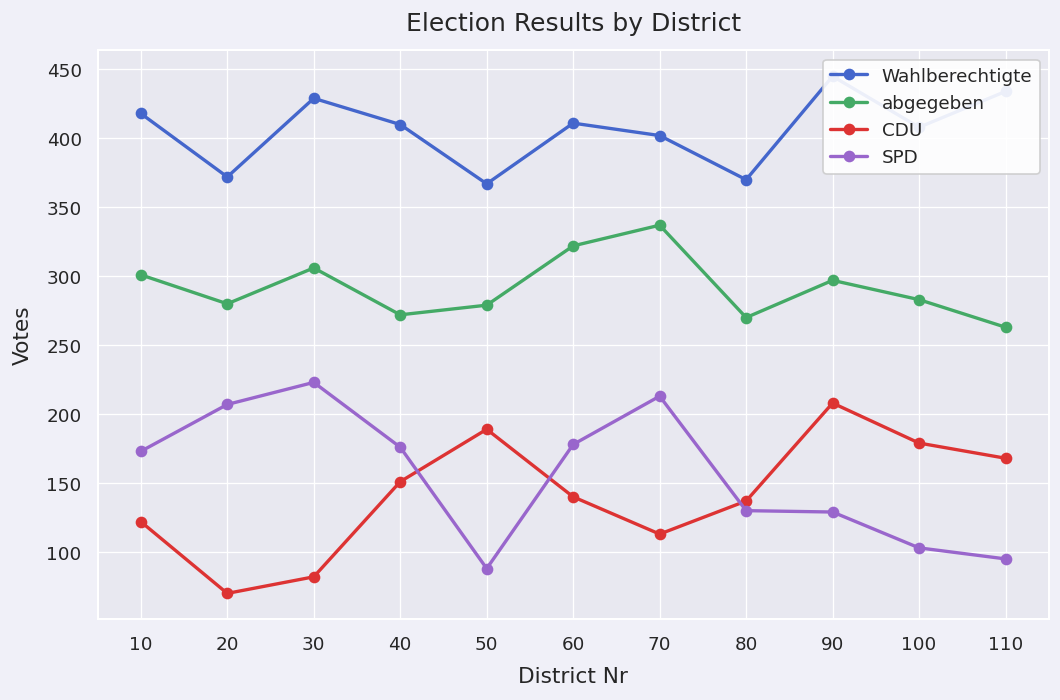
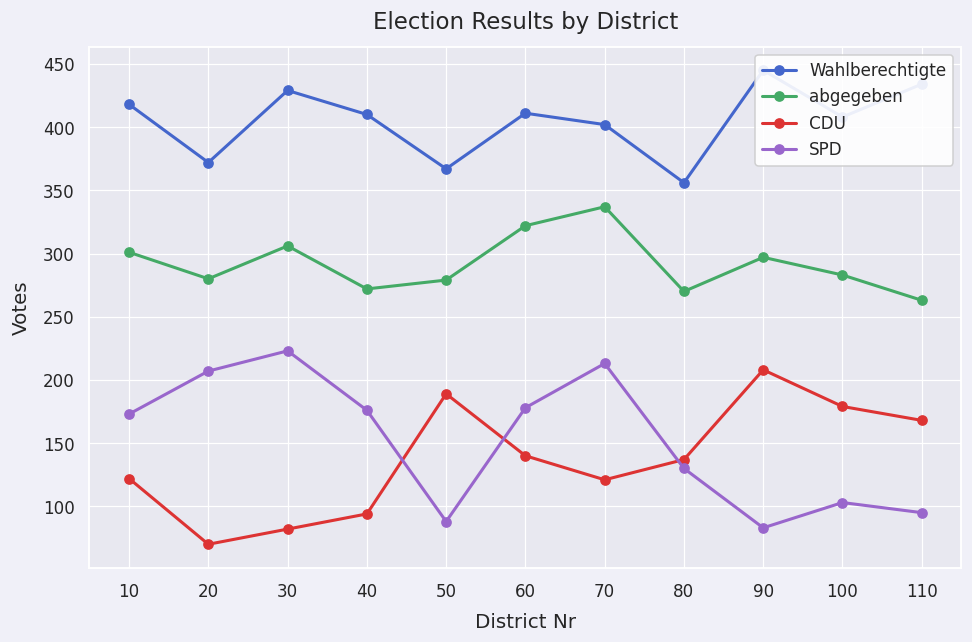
CDU, 40: 151 -> 94
CDU, 70: 113 -> 121
Wahlberechtigte, 80: 370 -> 356
SPD, 90: 129 -> 83
